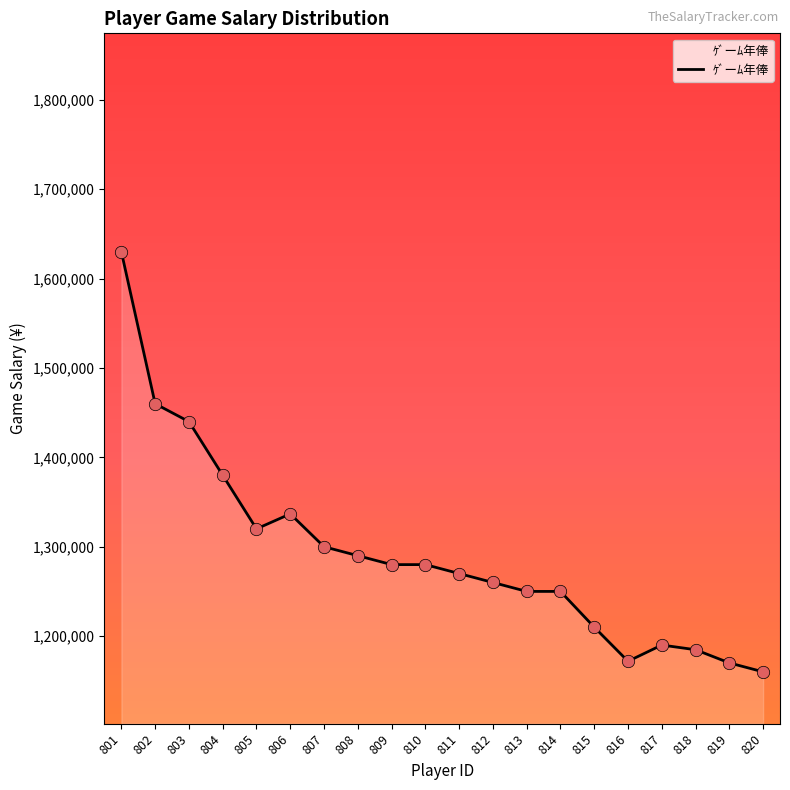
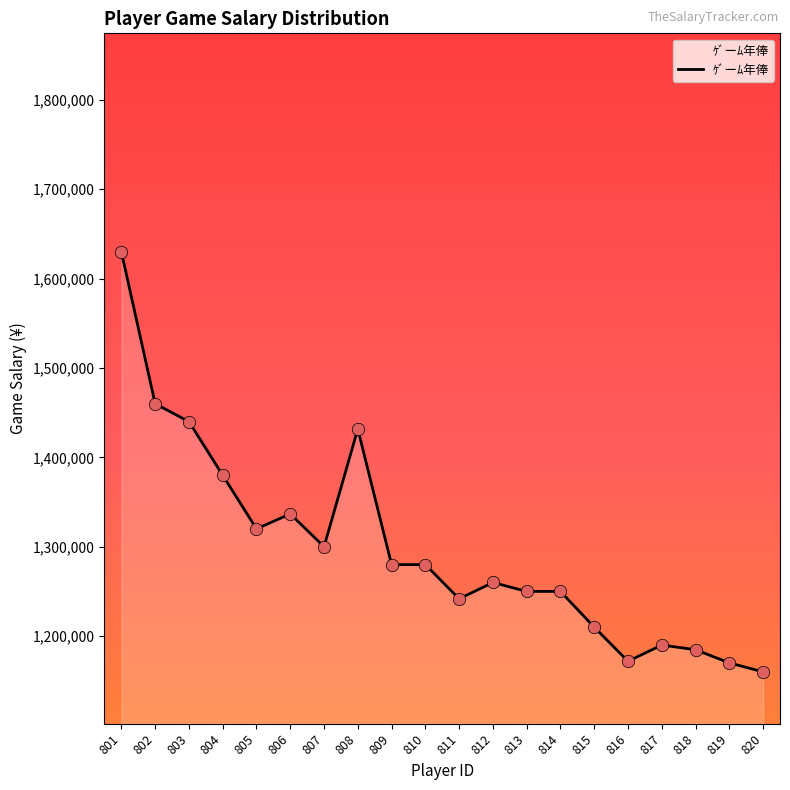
808: 1,290,000 -> 1,430,000
811: 1,270,000 -> 1,240,000
